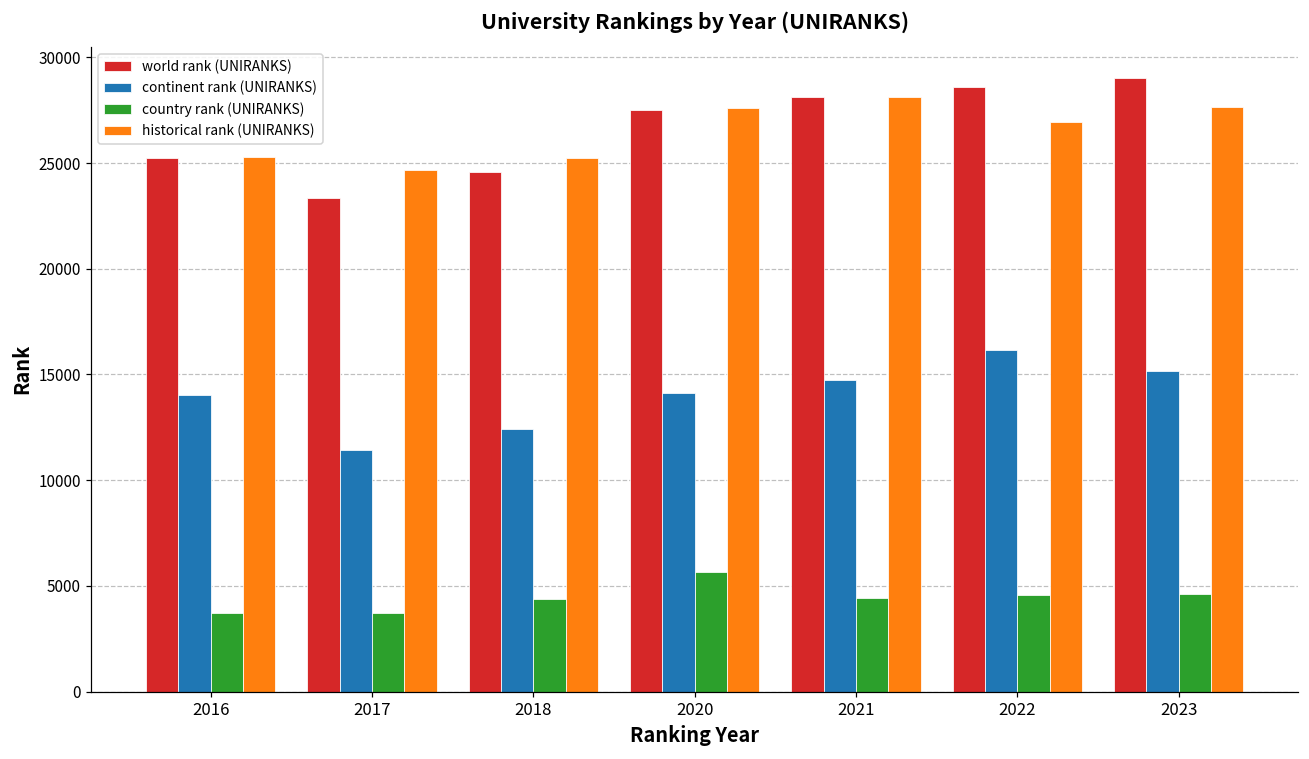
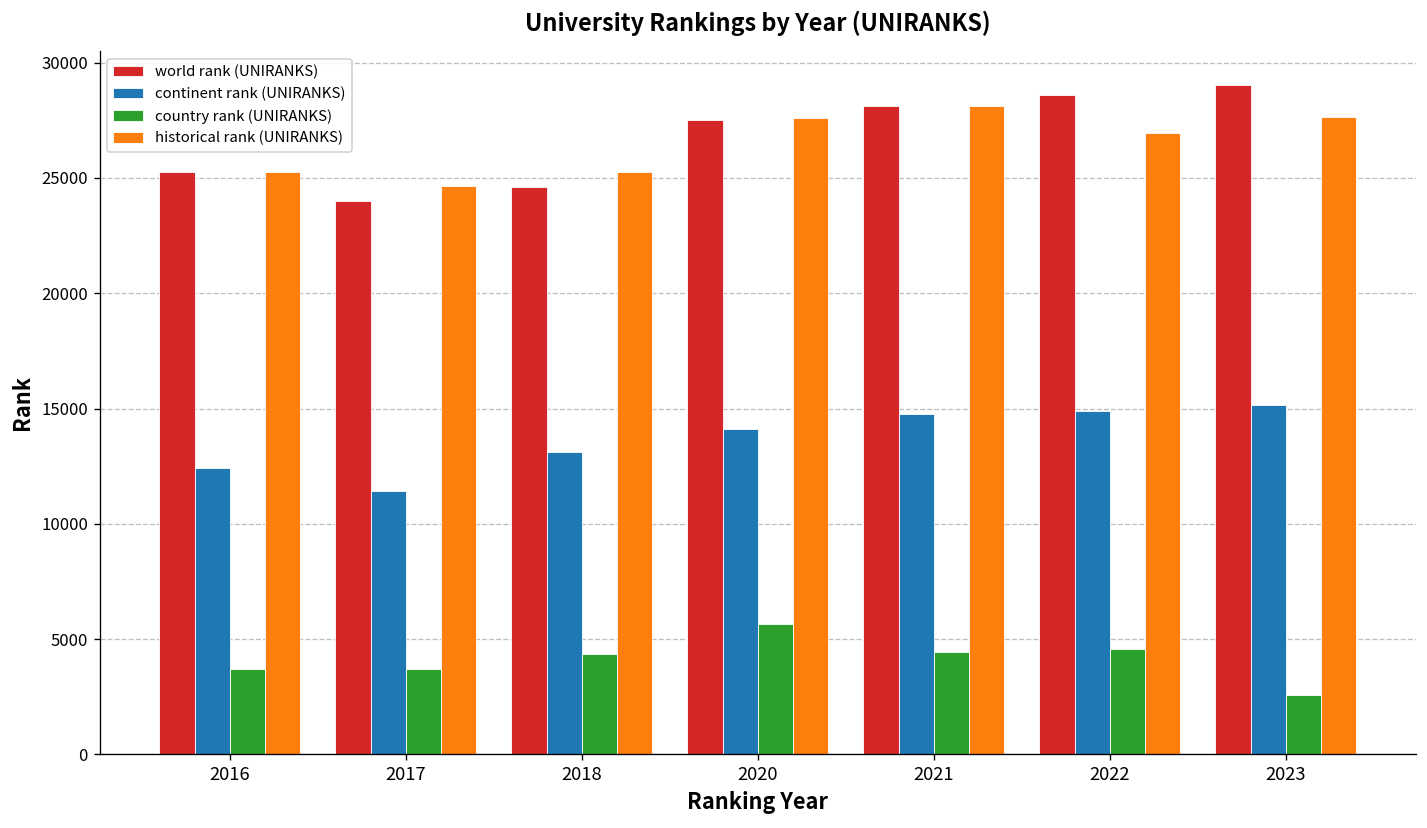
continent rank (UNIRANKS), 2016: 14000 -> 12400
world rank (UNIRANKS), 2017: 23300 -> 24000
continent rank (UNIRANKS), 2018: 12400 -> 13100
continent rank (UNIRANKS), 2022: 16200 -> 14900
country rank (UNIRANKS), 2023: 4600 -> 2600
